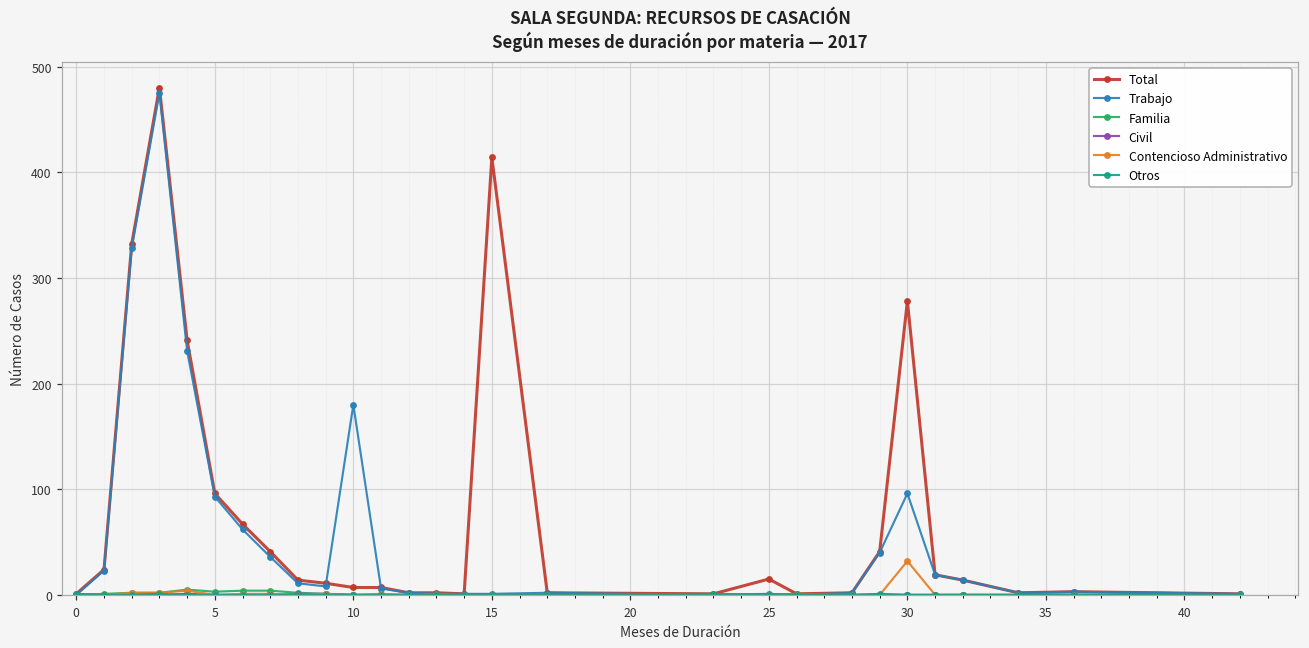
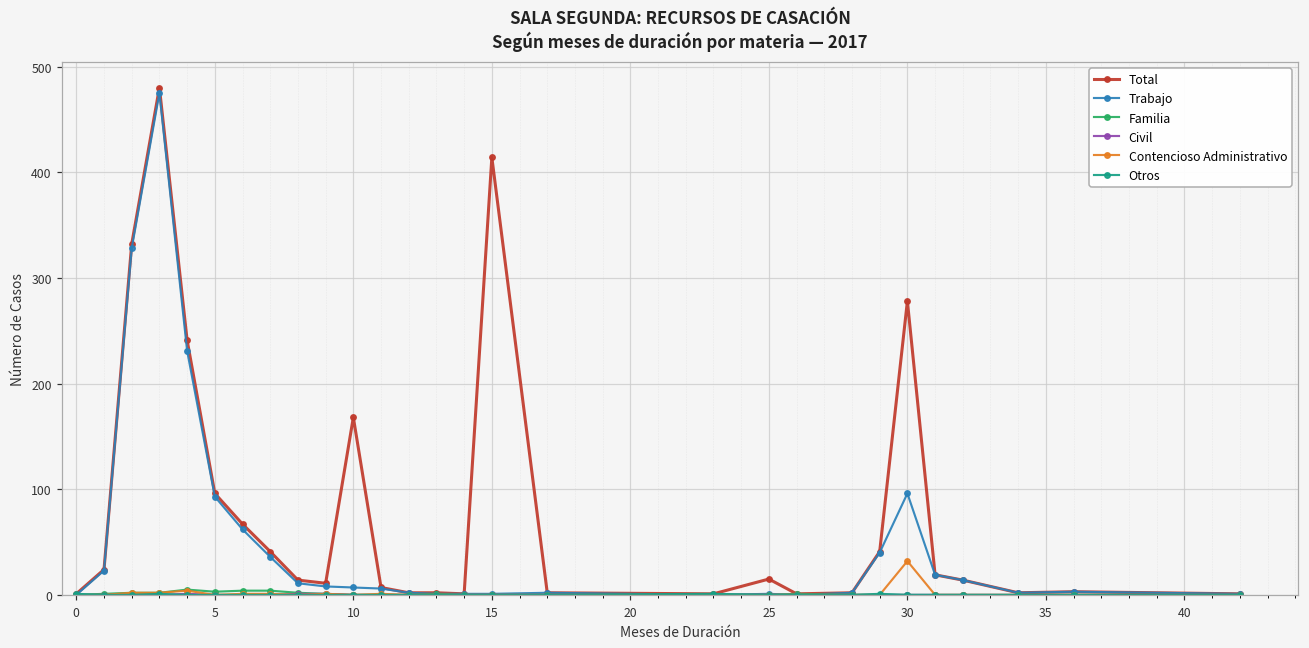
Total, 10: 10 -> 170
Trabajo, 10: 180 -> 10
